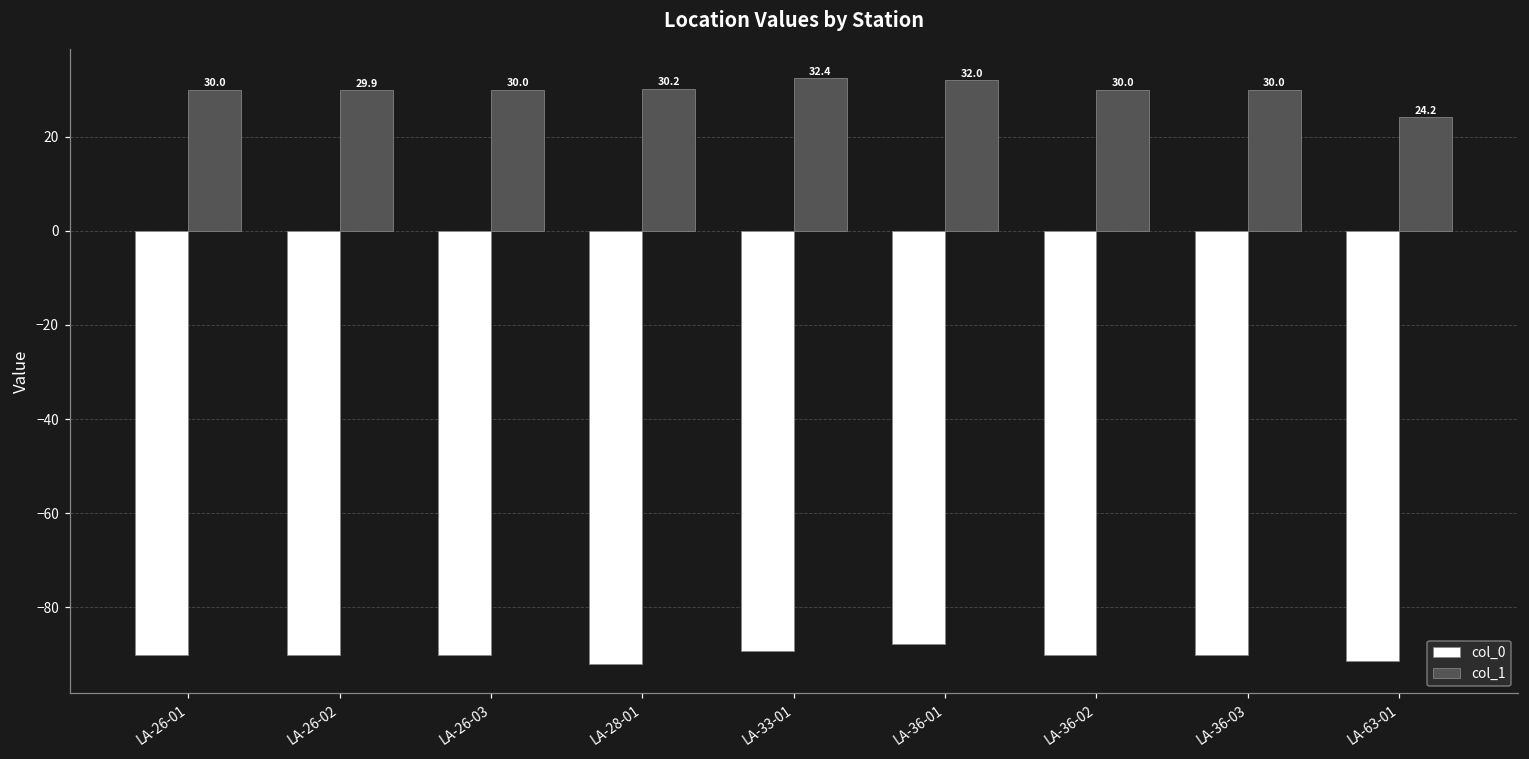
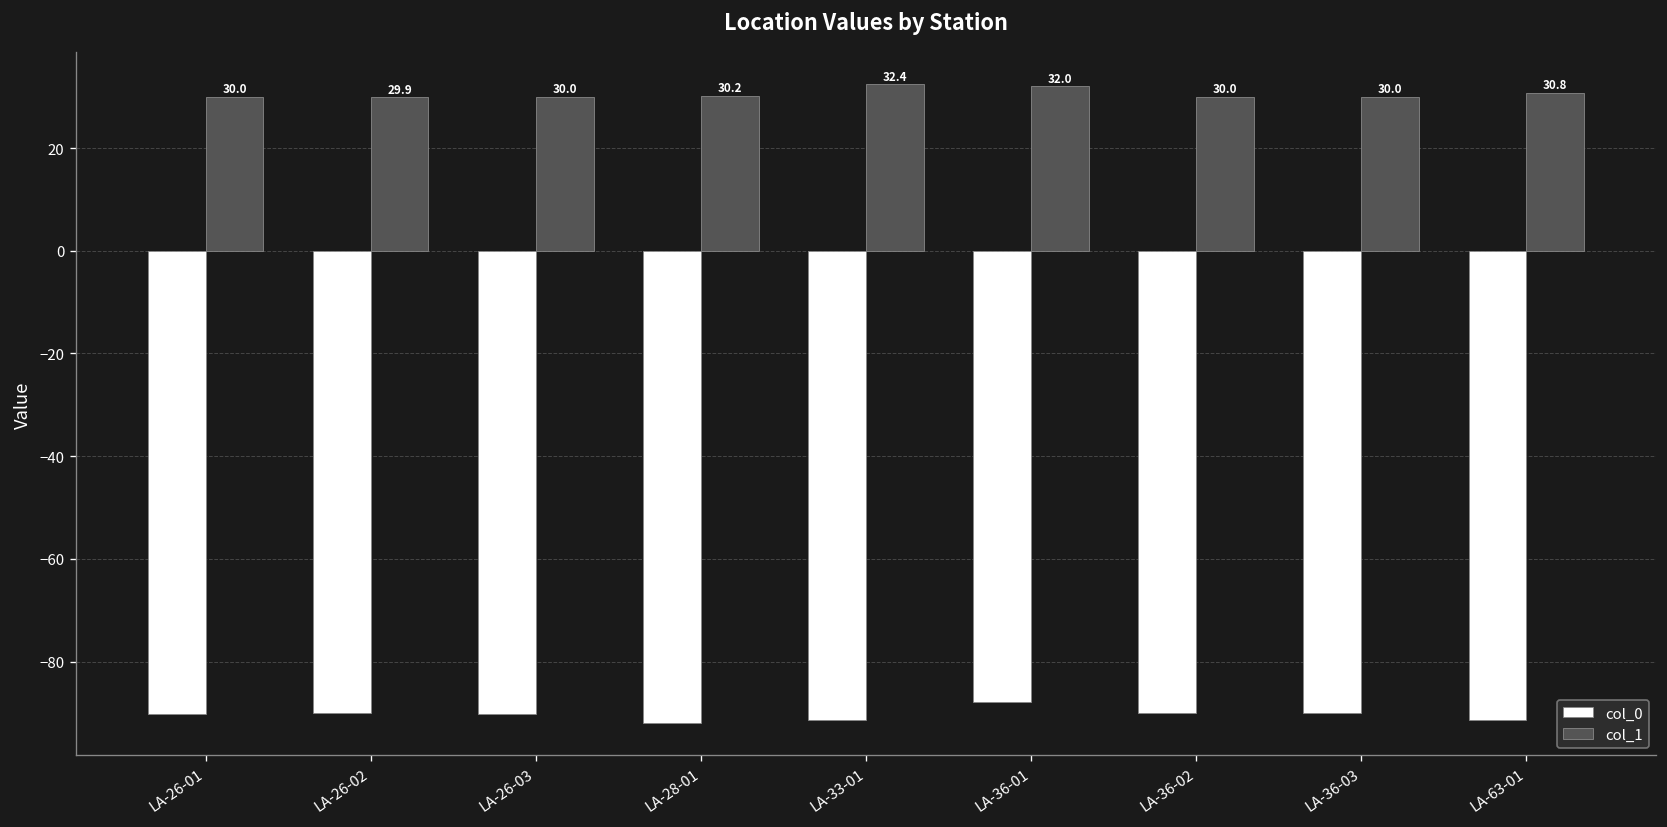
col_0, LA-33-01: -89 -> -91
col_1, LA-63-01: 24.2 -> 30.8
